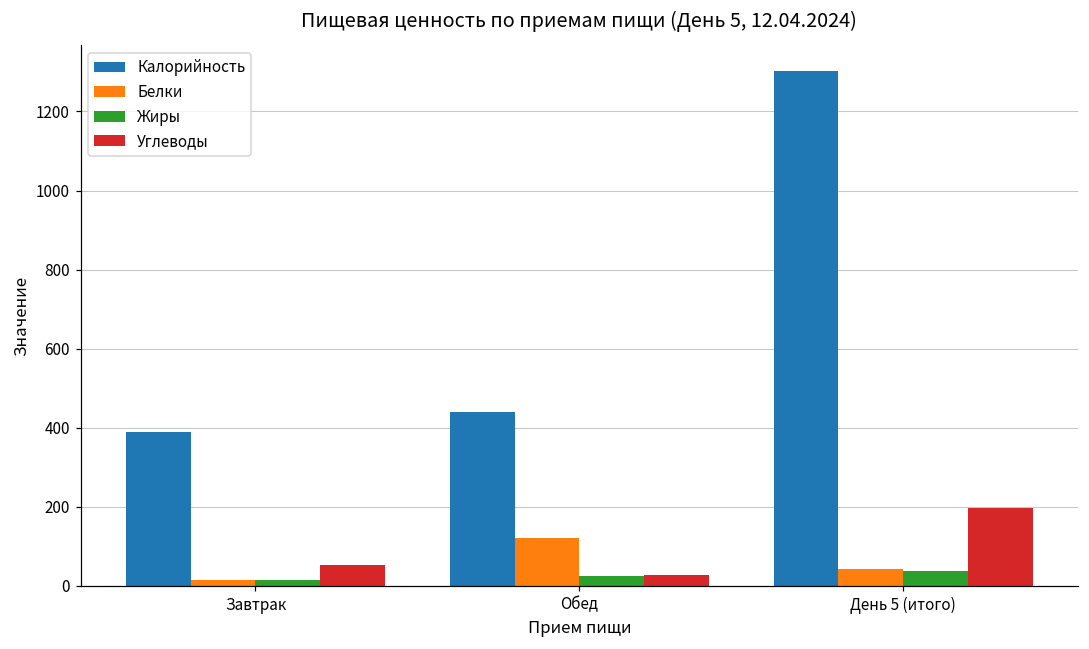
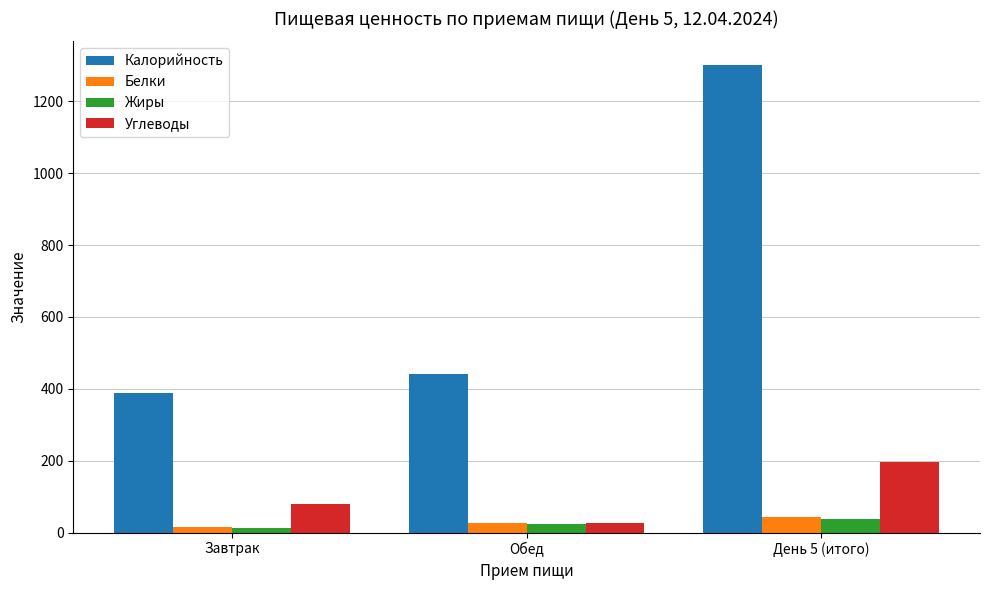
Углеводы, Завтрак: 50 -> 80
Белки, Обед: 120 -> 30
